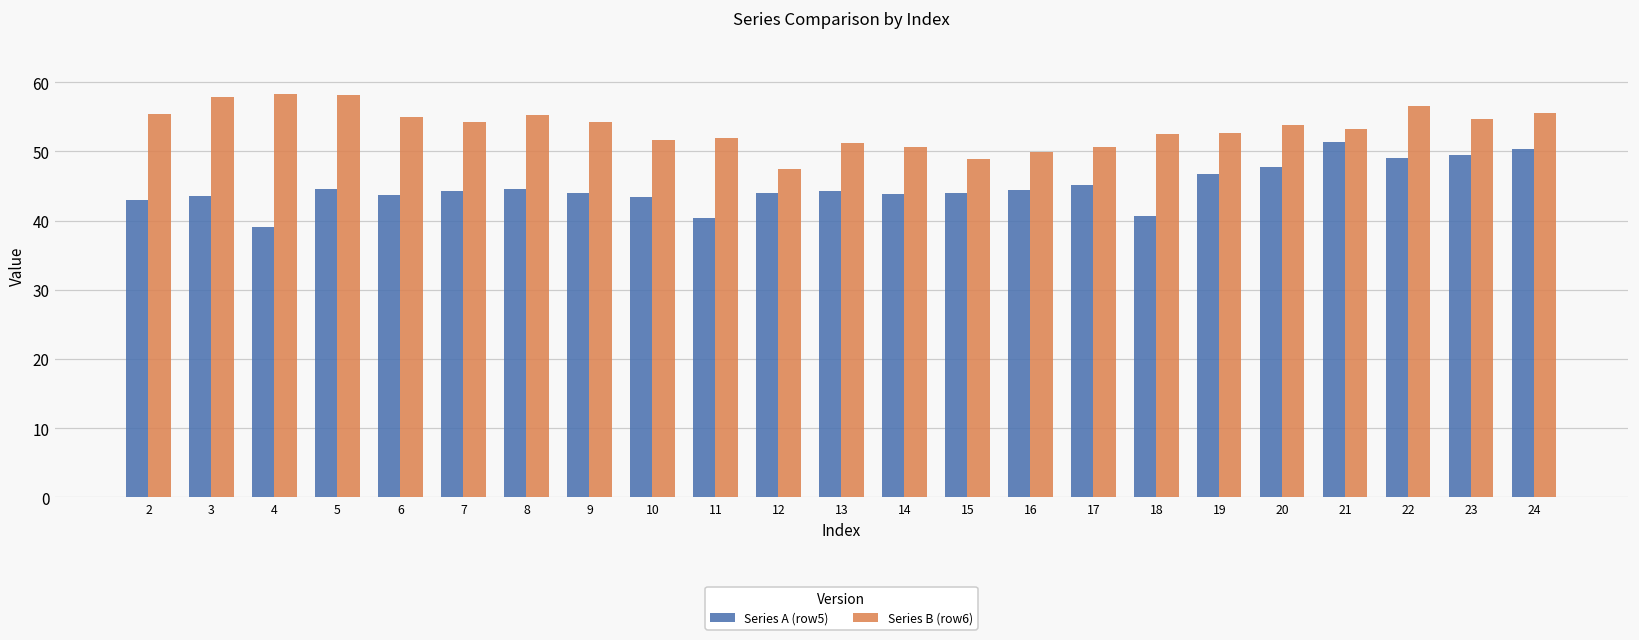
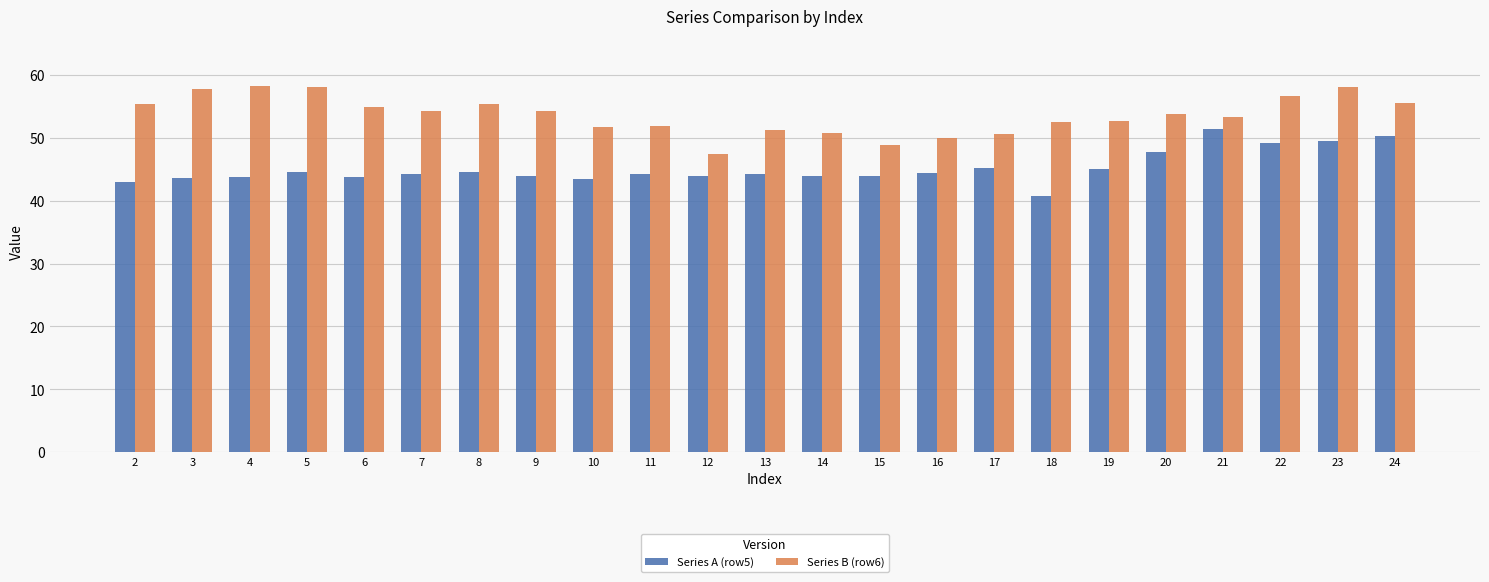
Series A (row5), 4: 39 -> 44
Series A (row5), 11: 40 -> 44
Series A (row5), 19: 47 -> 45
Series B (row6), 23: 55 -> 58
